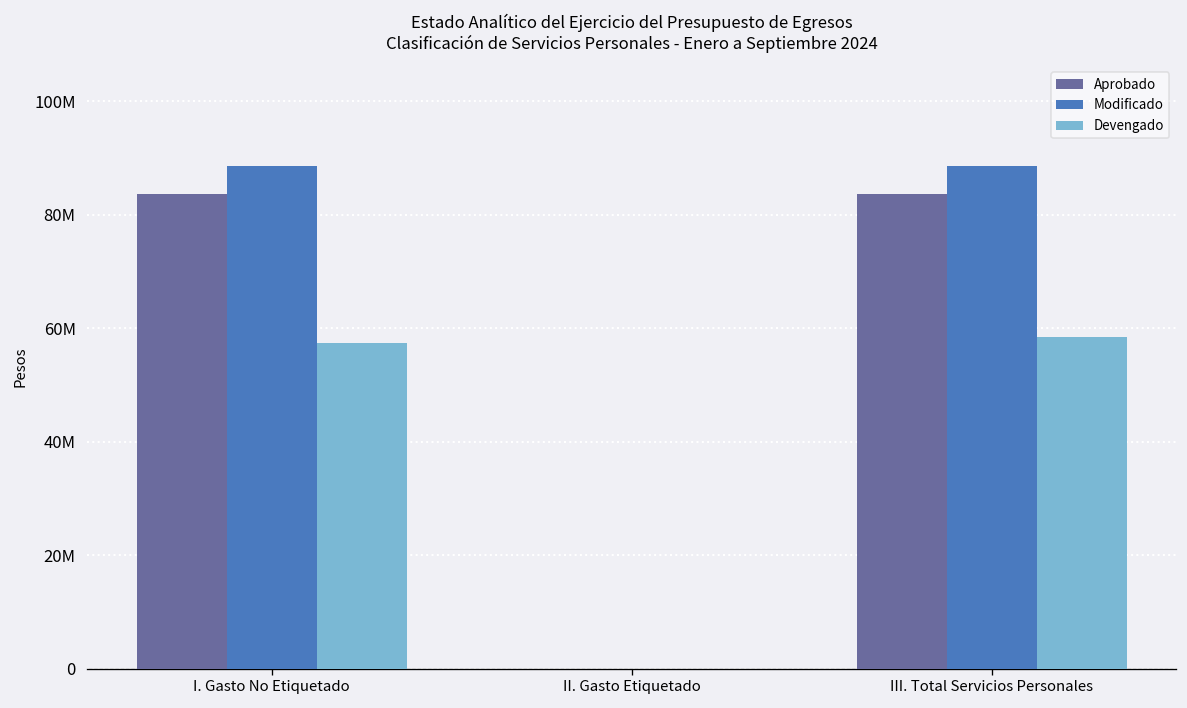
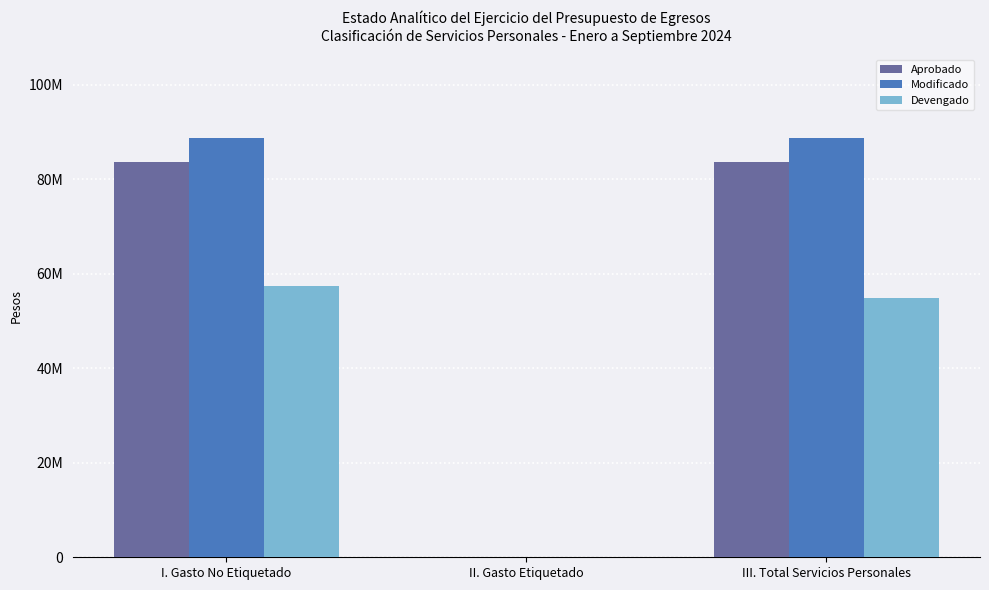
Devengado, III. Total Servicios Personales: 58000000 -> 55000000
